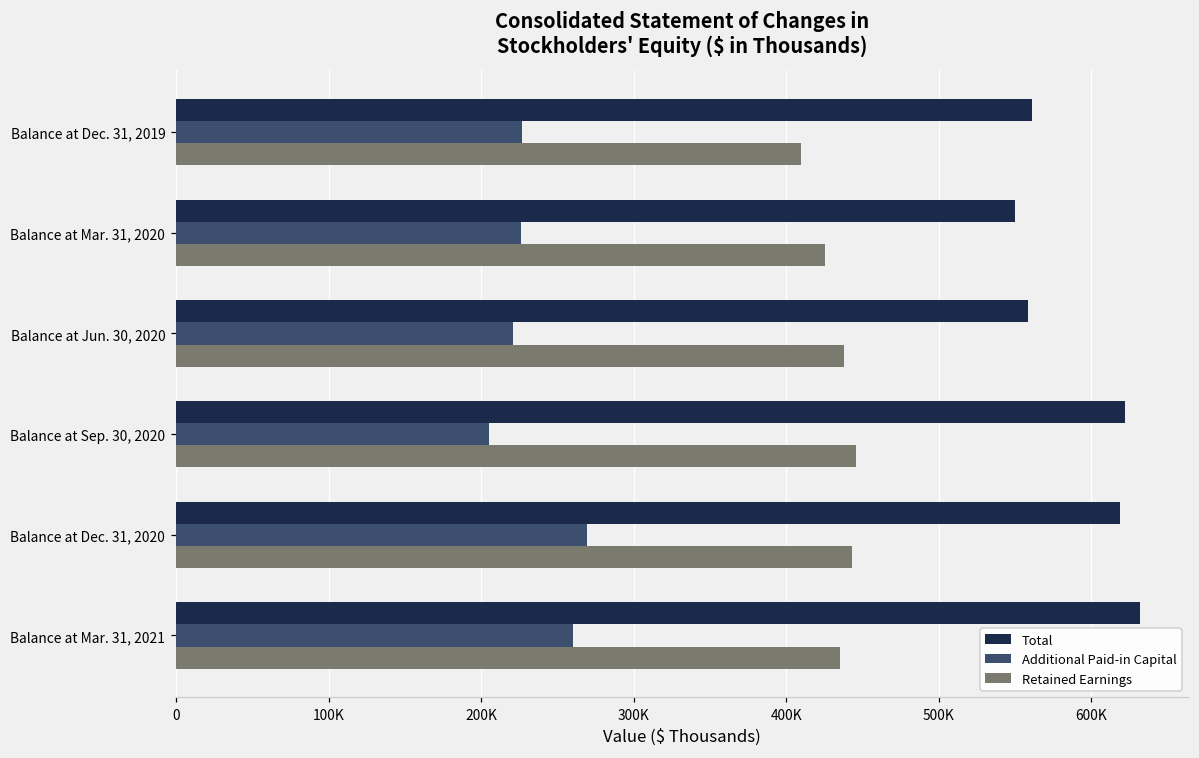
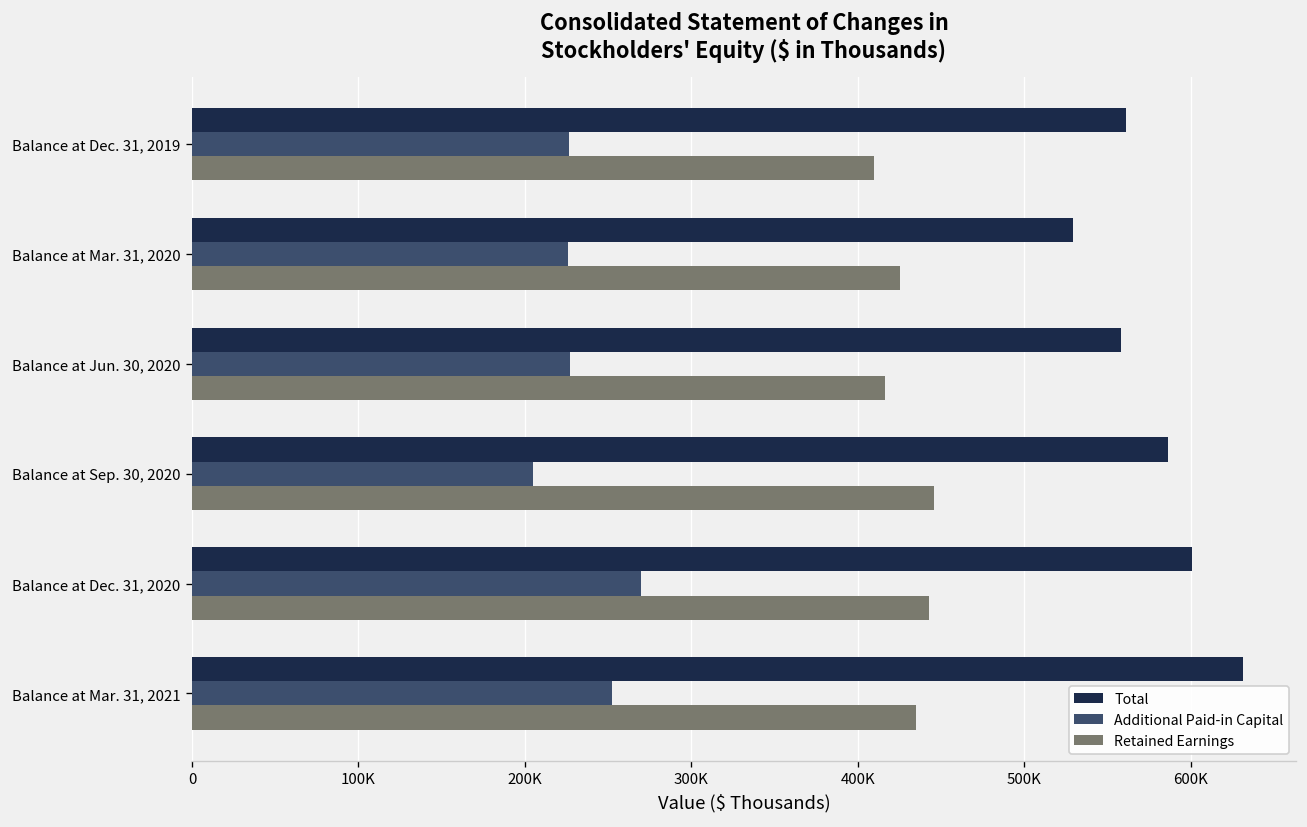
Total, Balance at Mar. 31, 2020: 550000 -> 529000
Additional Paid-in Capital, Balance at Jun. 30, 2020: 221000 -> 227000
Retained Earnings, Balance at Jun. 30, 2020: 438000 -> 417000
Total, Balance at Sep. 30, 2020: 622000 -> 586000
Total, Balance at Dec. 31, 2020: 619000 -> 601000
Additional Paid-in Capital, Balance at Mar. 31, 2021: 260000 -> 252000
